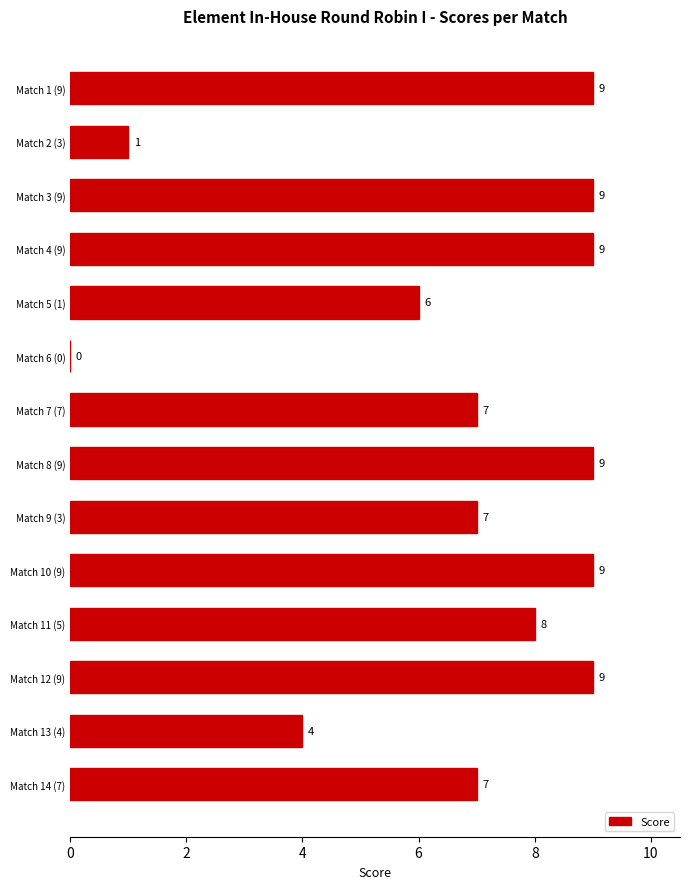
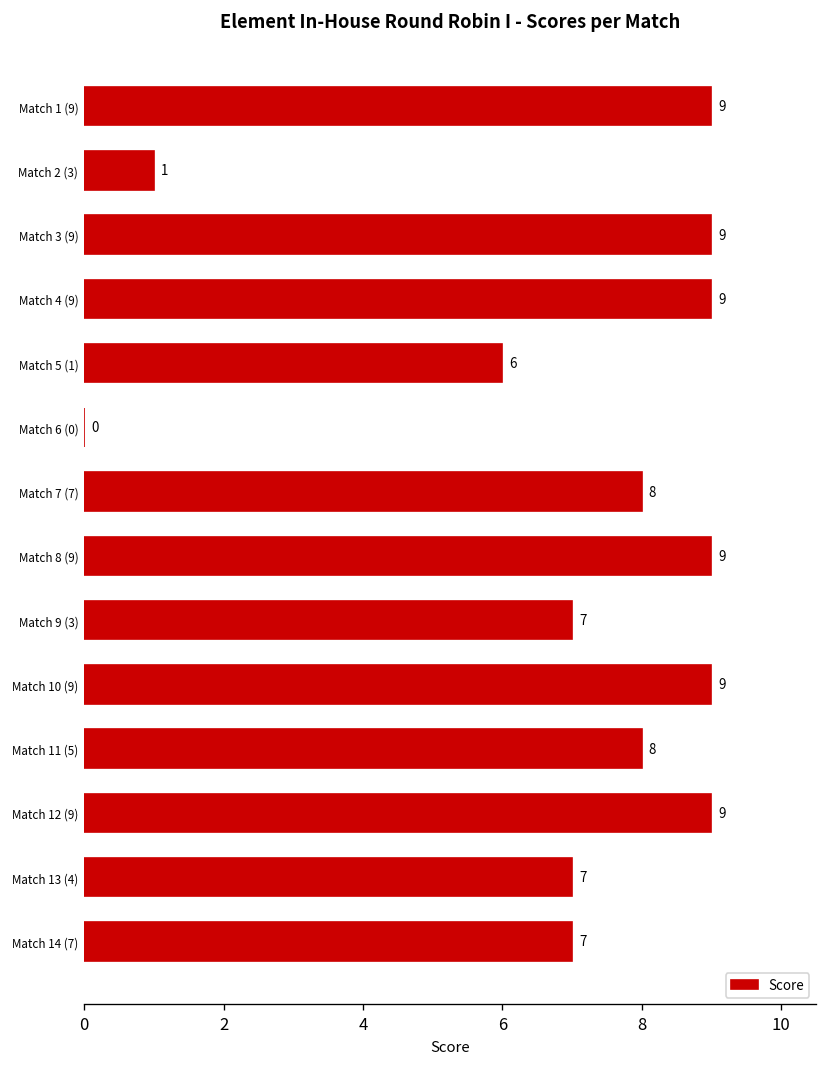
Match 7 (7): 7 -> 8
Match 13 (4): 4 -> 7
